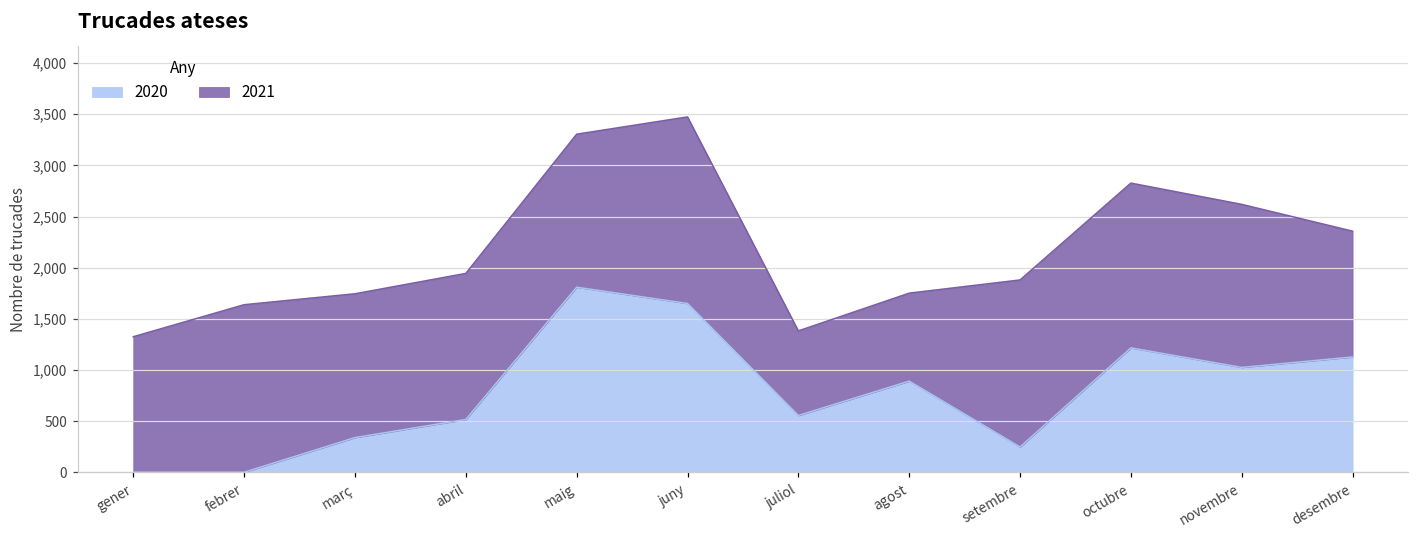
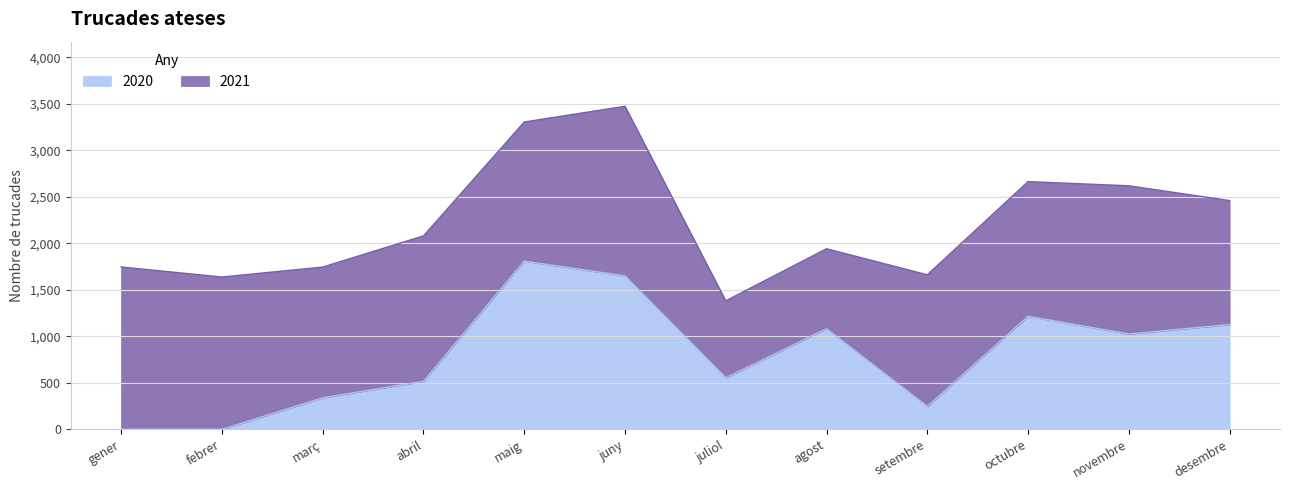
2021, gener: 1,300 -> 1,700
2021, abril: 1,400 -> 1,600
2020, agost: 900 -> 1,100
2021, setembre: 1,600 -> 1,400
2021, octubre: 1,600 -> 1,400
2021, desembre: 1,200 -> 1,300
